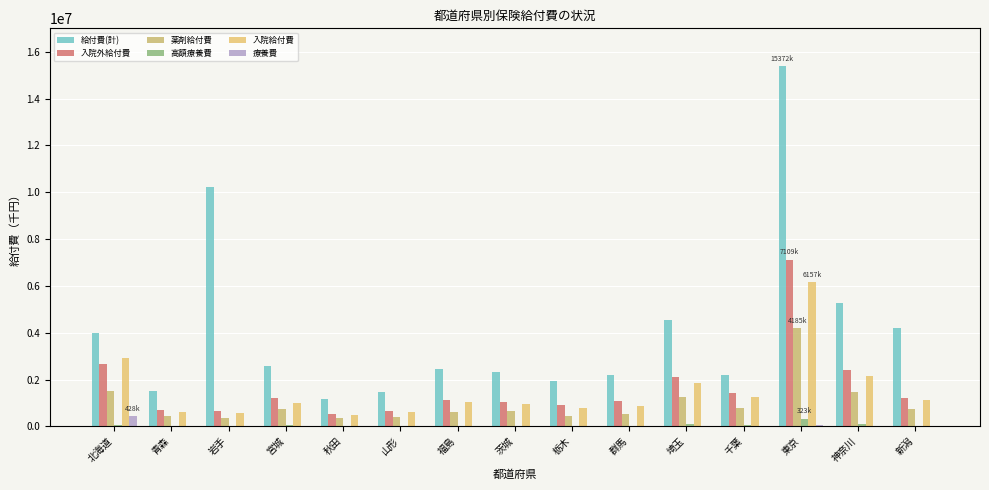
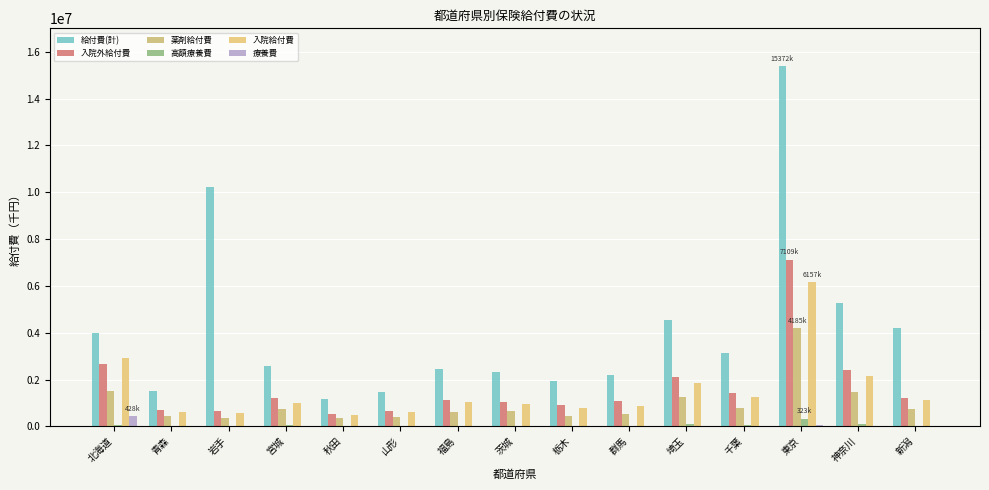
給付費(計), 千葉: 2200000 -> 3100000
